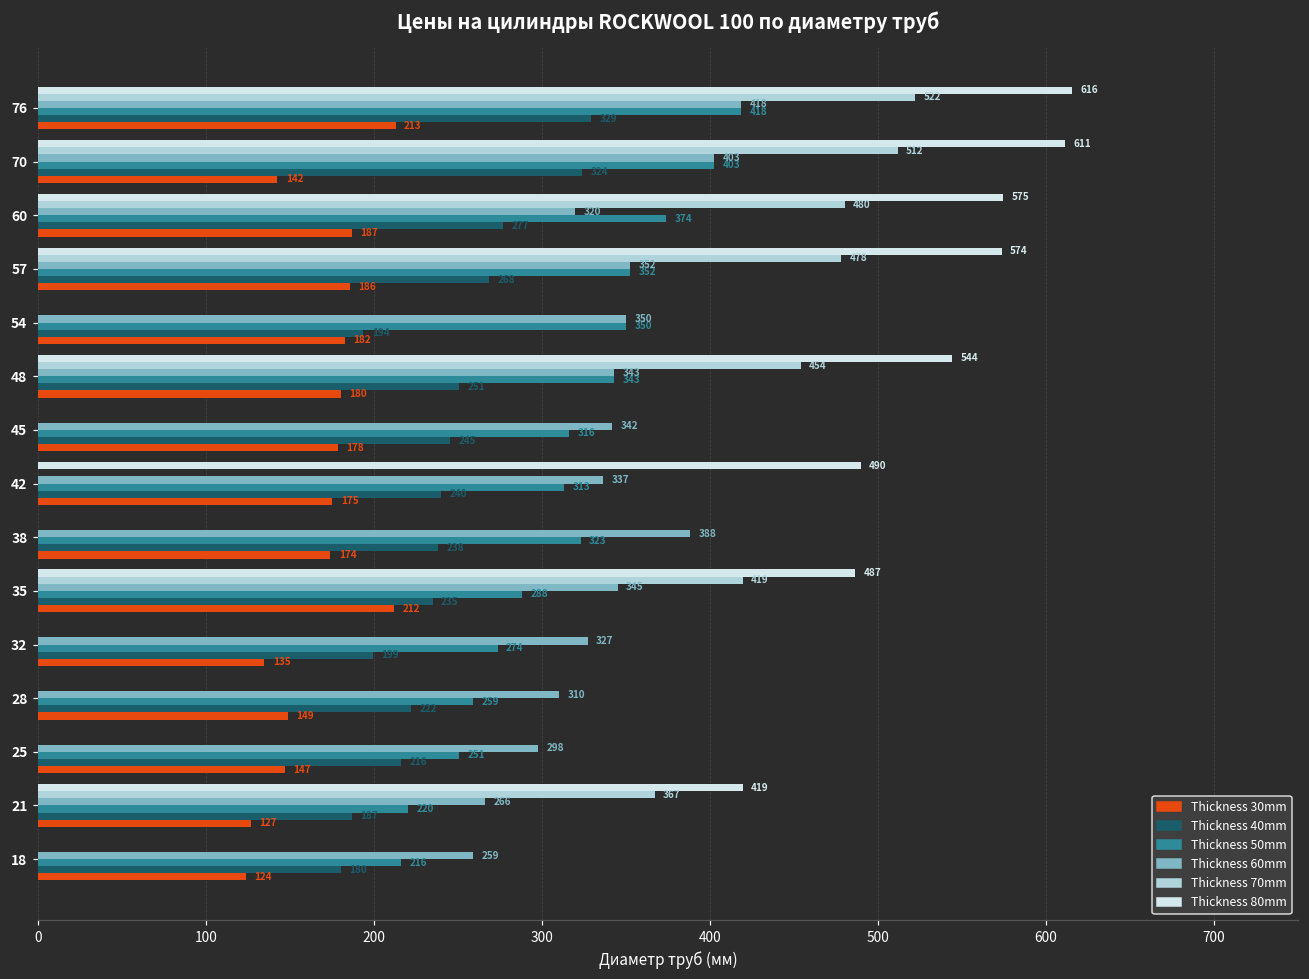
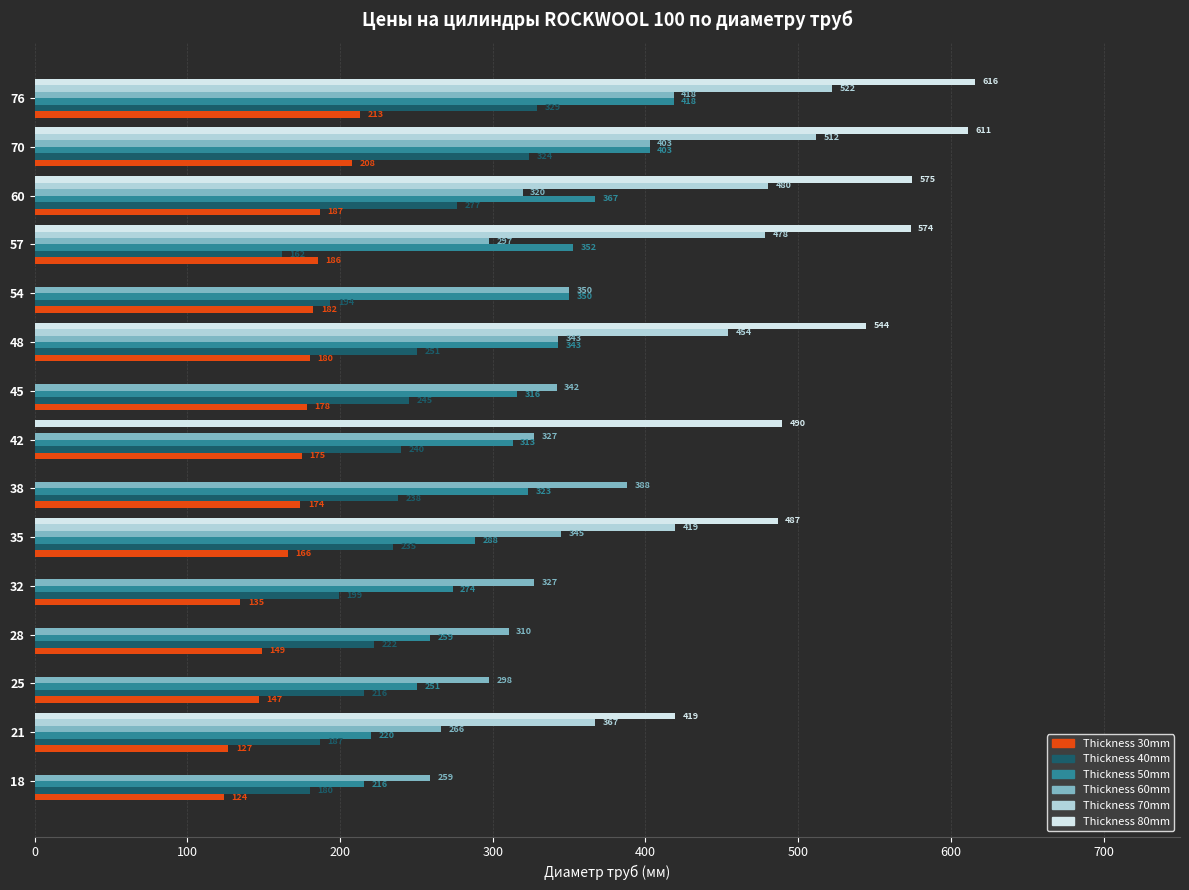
Thickness 30mm, 70: 142 -> 208
Thickness 50mm, 60: 374 -> 367
Thickness 60mm, 57: 352 -> 297
Thickness 40mm, 57: 268 -> 162
Thickness 60mm, 42: 337 -> 327
Thickness 30mm, 35: 212 -> 166
